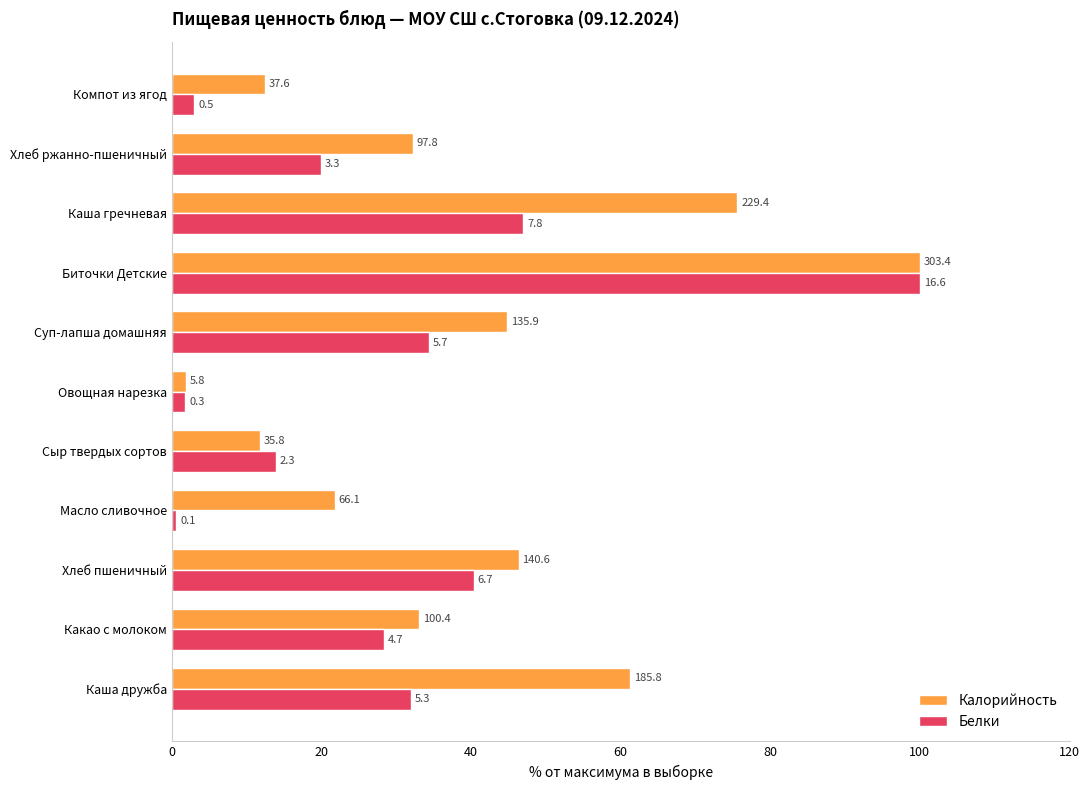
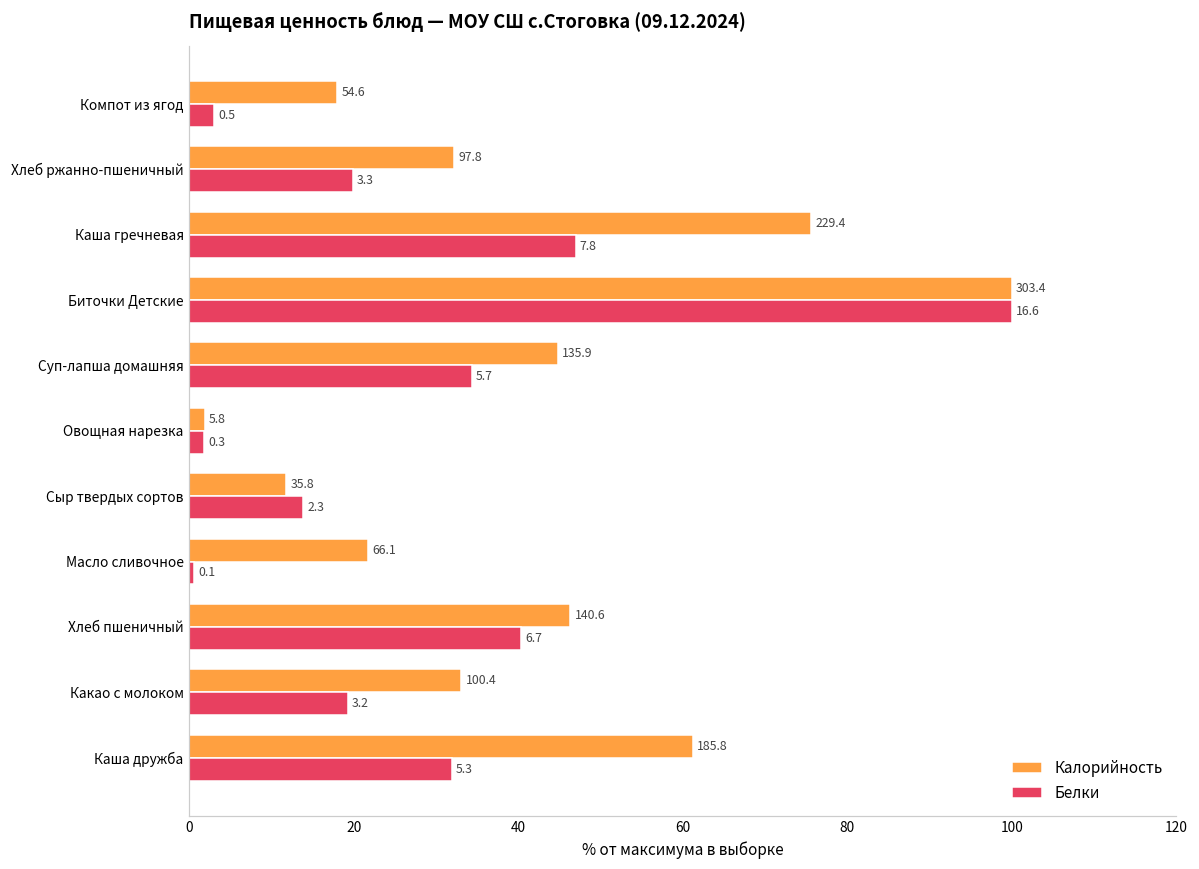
Калорийность, Компот из ягод: 37.6 -> 54.6
Белки, Какао с молоком: 4.7 -> 3.2
